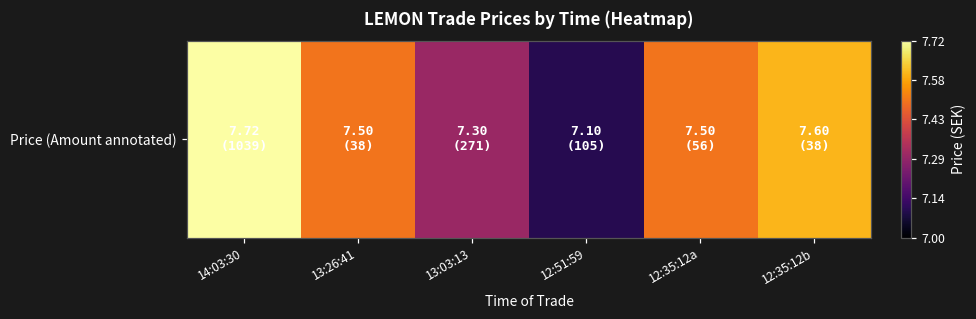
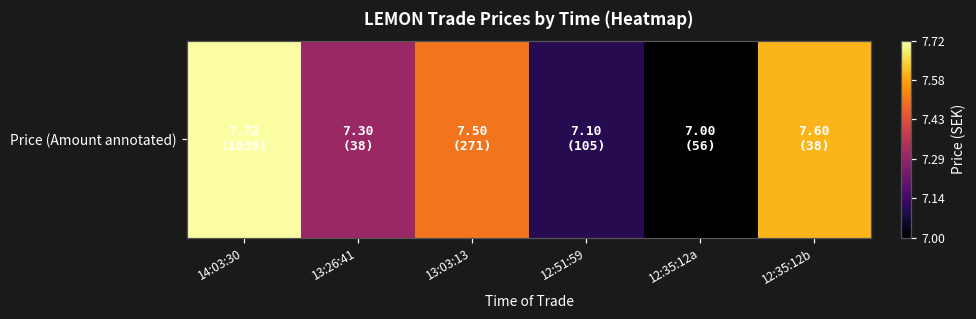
Price (Amount annotated), 13:26:41: 7.50 -> 7.30
Price (Amount annotated), 13:03:13: 7.30 -> 7.50
Price (Amount annotated), 12:35:12a: 7.50 -> 7.00
